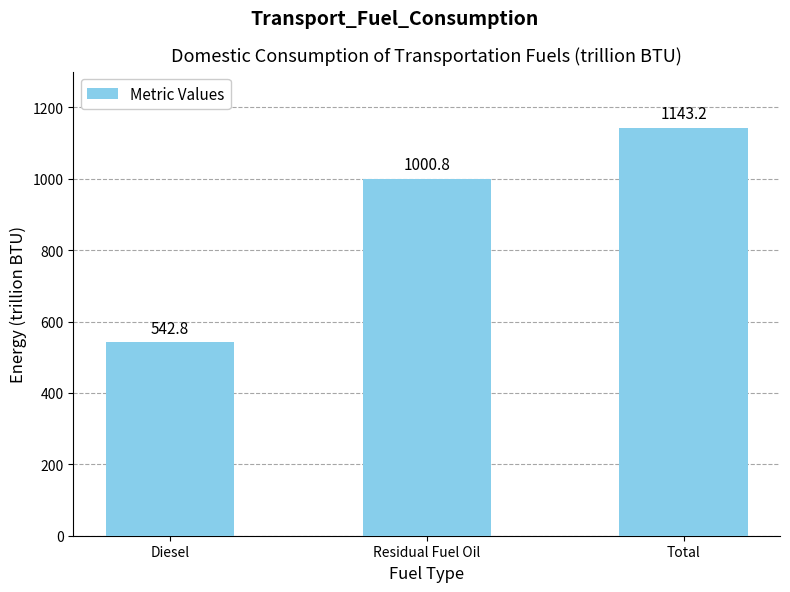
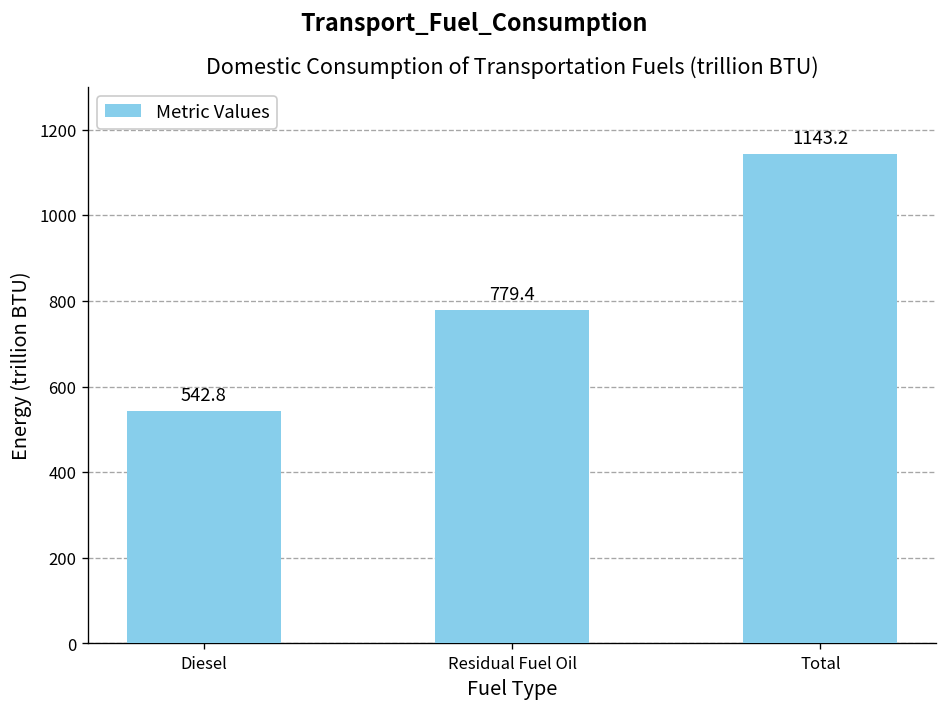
Residual Fuel Oil: 1000.8 -> 779.4
